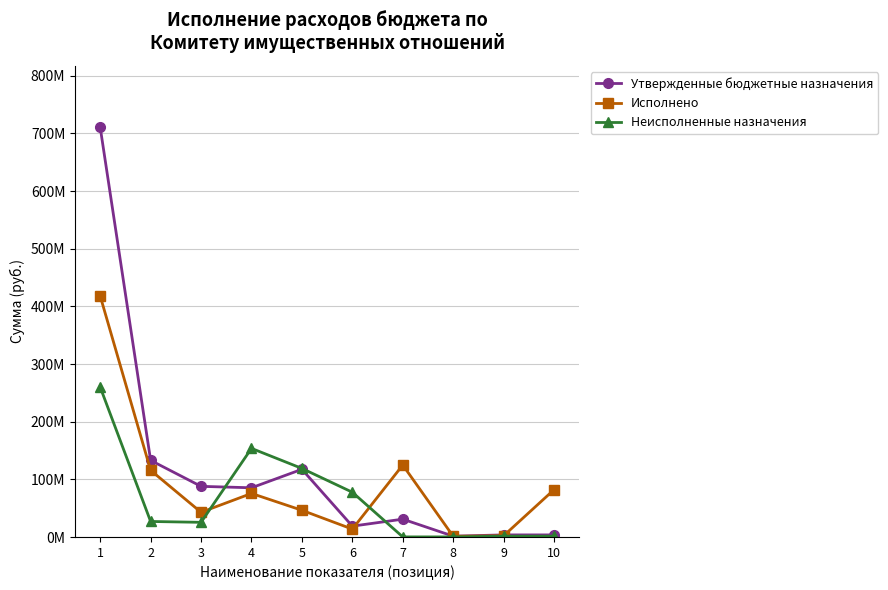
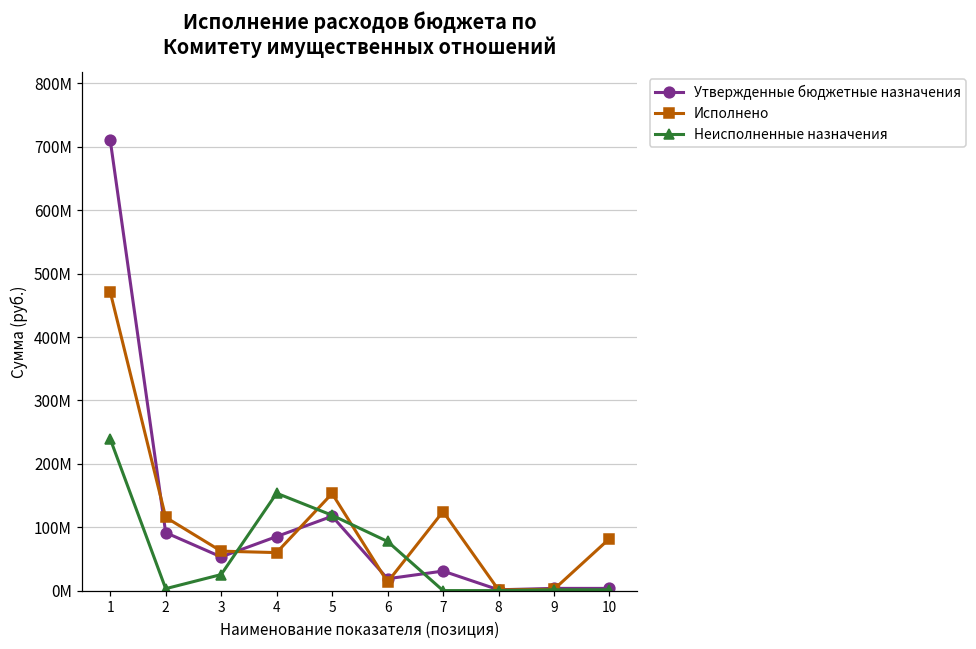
Исполнено, 1: 420000000 -> 470000000
Неисполненные назначения, 1: 260000000 -> 240000000
Утвержденные бюджетные назначения, 2: 130000000 -> 90000000
Неисполненные назначения, 2: 30000000 -> 0
Утвержденные бюджетные назначения, 3: 90000000 -> 50000000
Исполнено, 3: 40000000 -> 60000000
Исполнено, 4: 80000000 -> 60000000
Исполнено, 5: 50000000 -> 150000000
